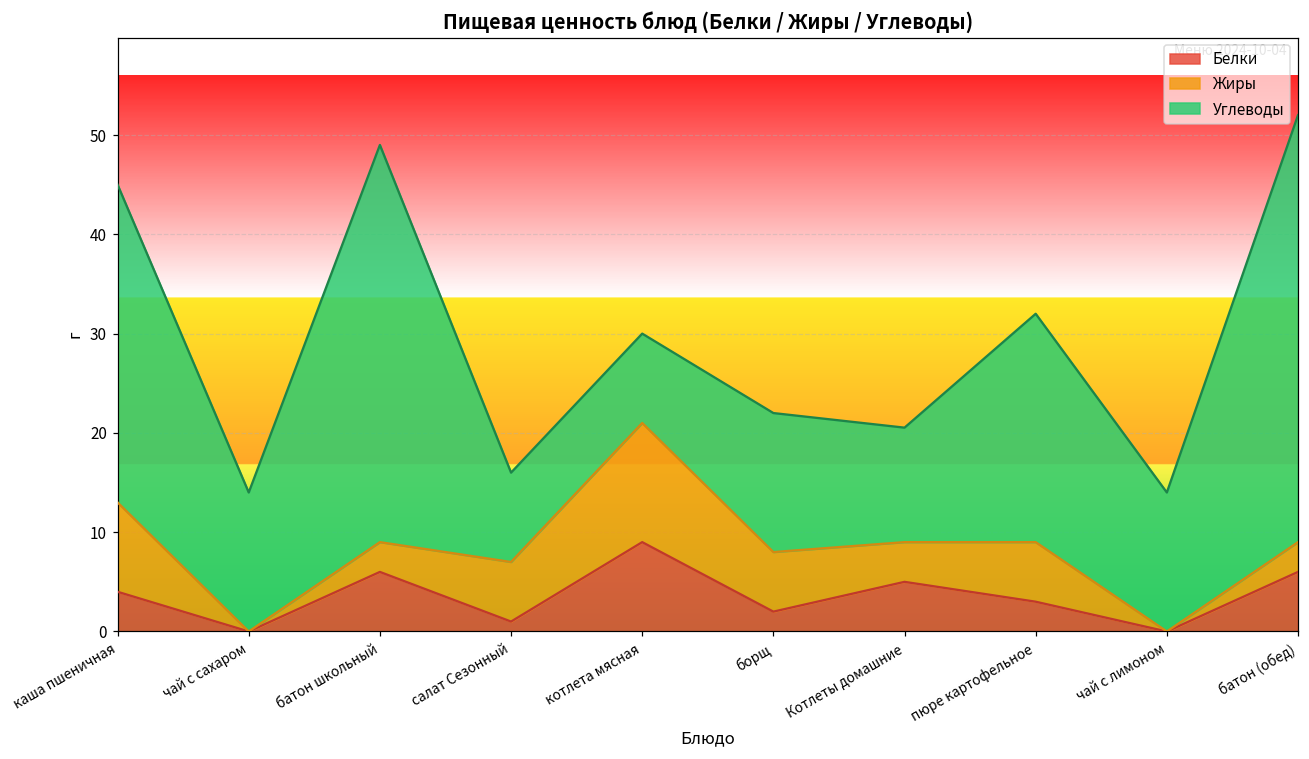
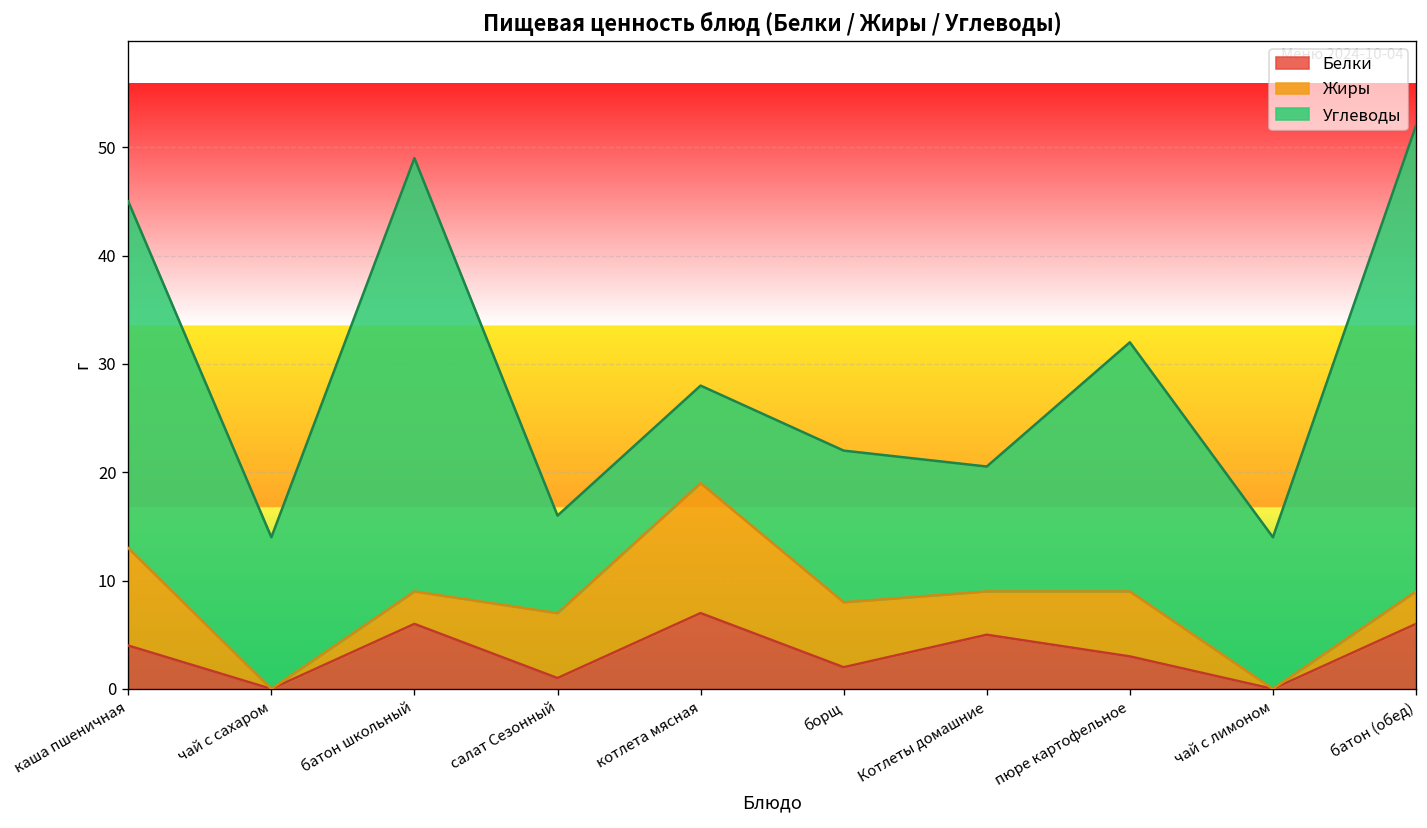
Белки, котлета мясная: 9 -> 7
